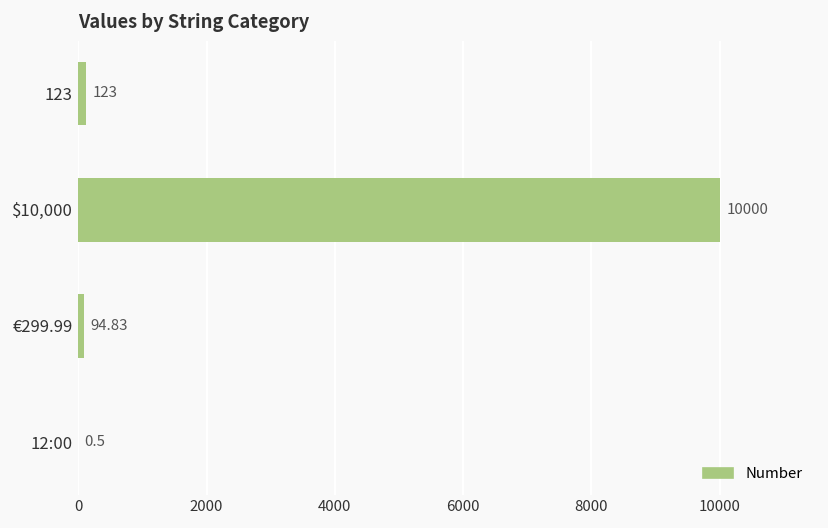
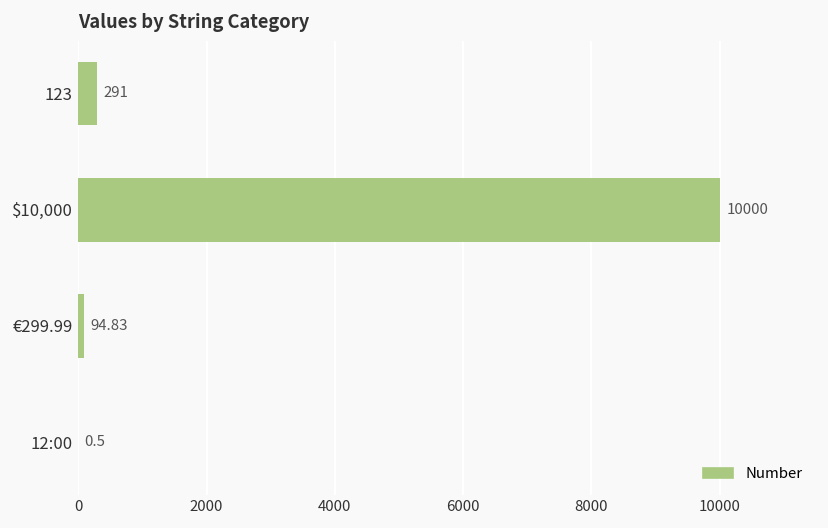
123: 123 -> 291
